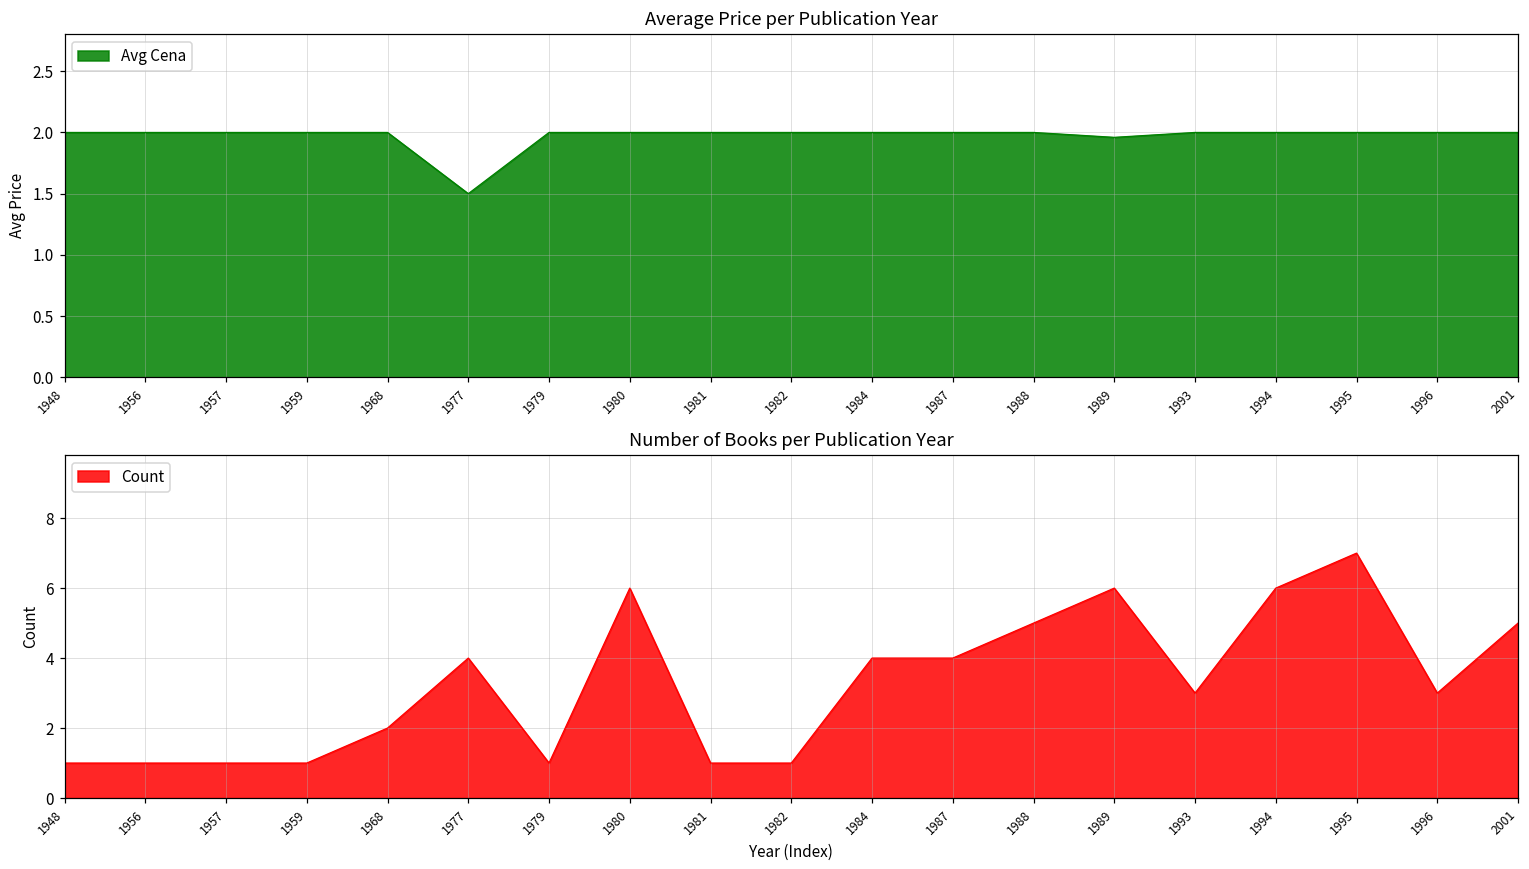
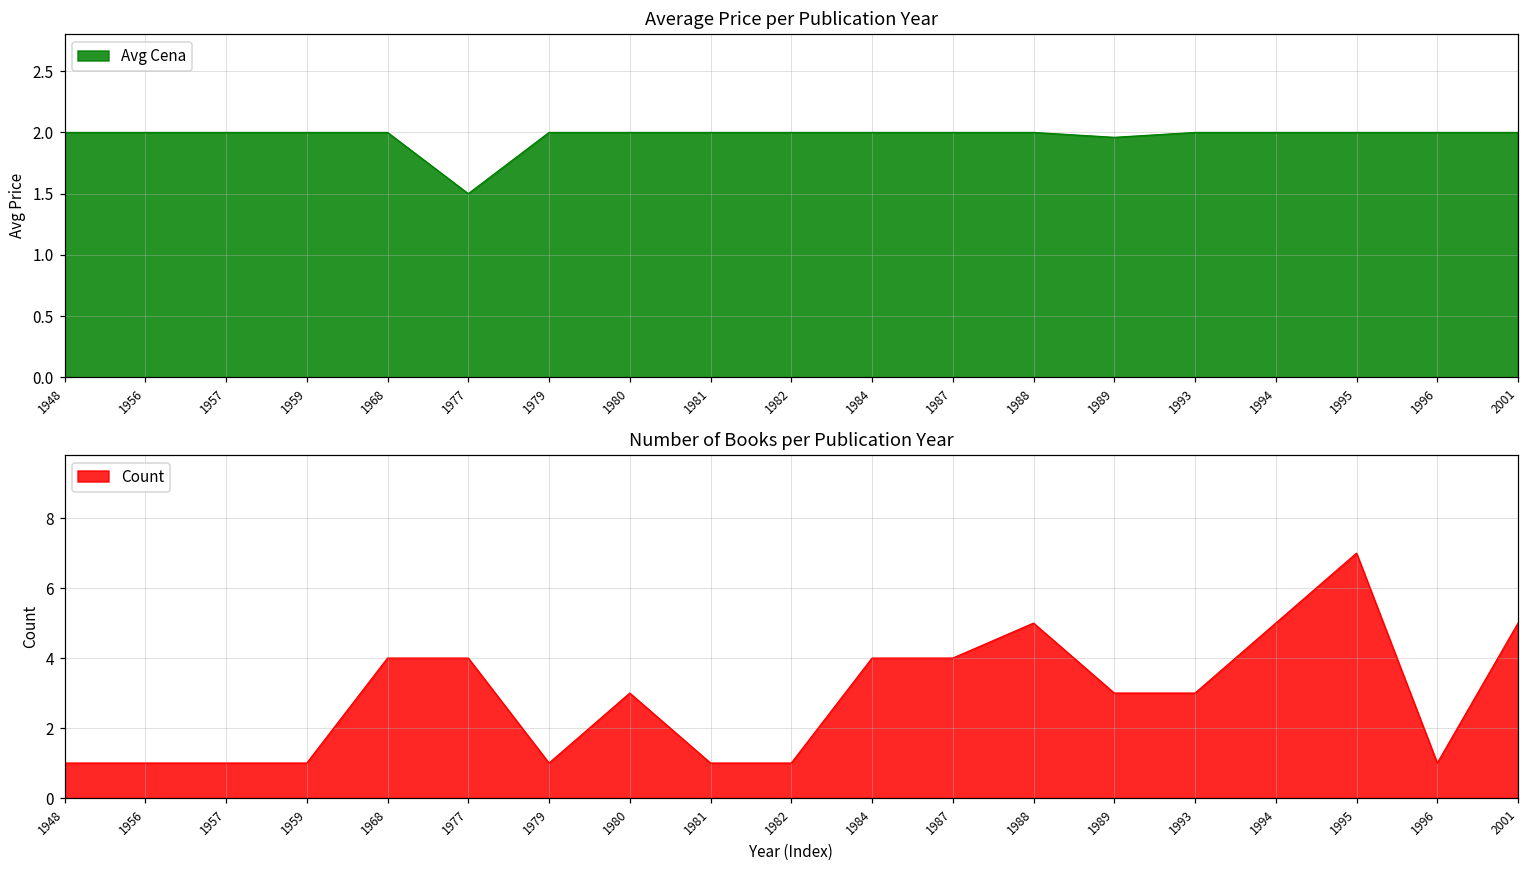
Number of Books per Publication Year, 1968: 2 -> 4
Number of Books per Publication Year, 1980: 6 -> 3
Number of Books per Publication Year, 1989: 6 -> 3
Number of Books per Publication Year, 1994: 6 -> 5
Number of Books per Publication Year, 1996: 3 -> 1
